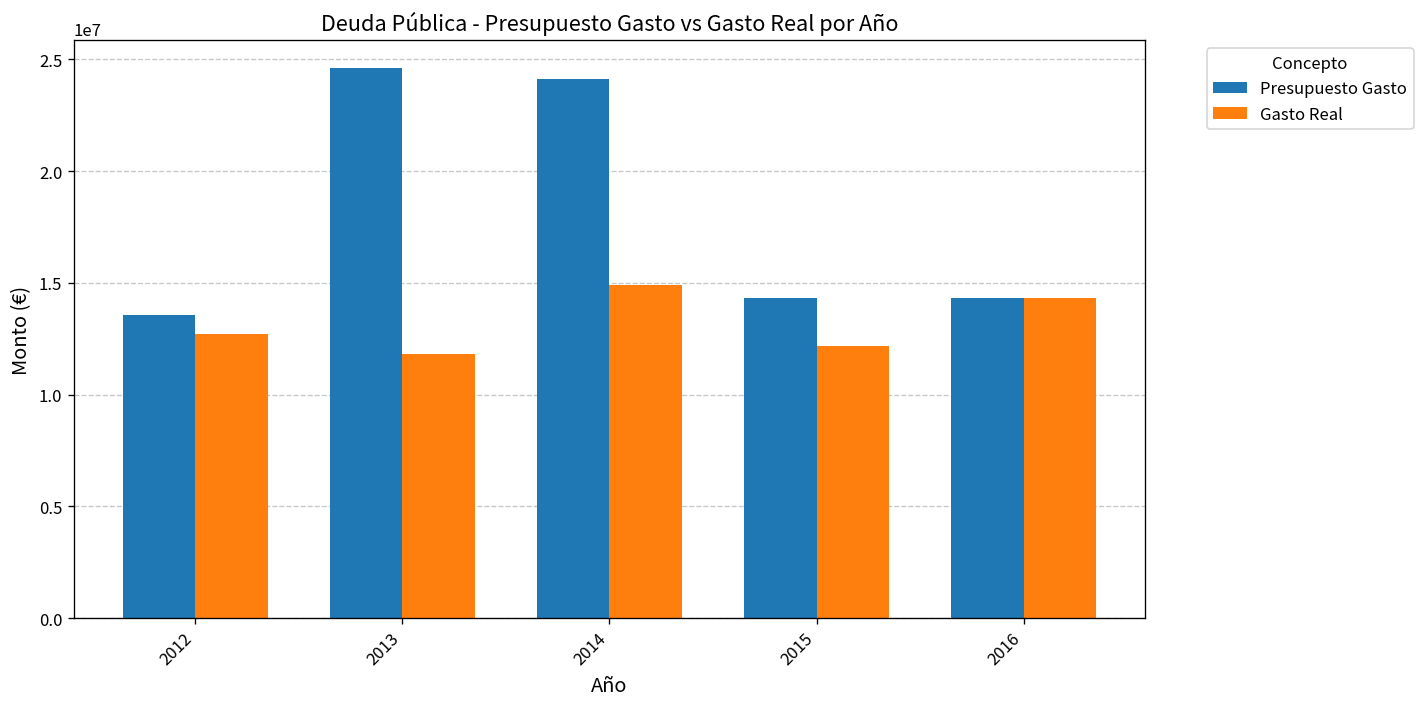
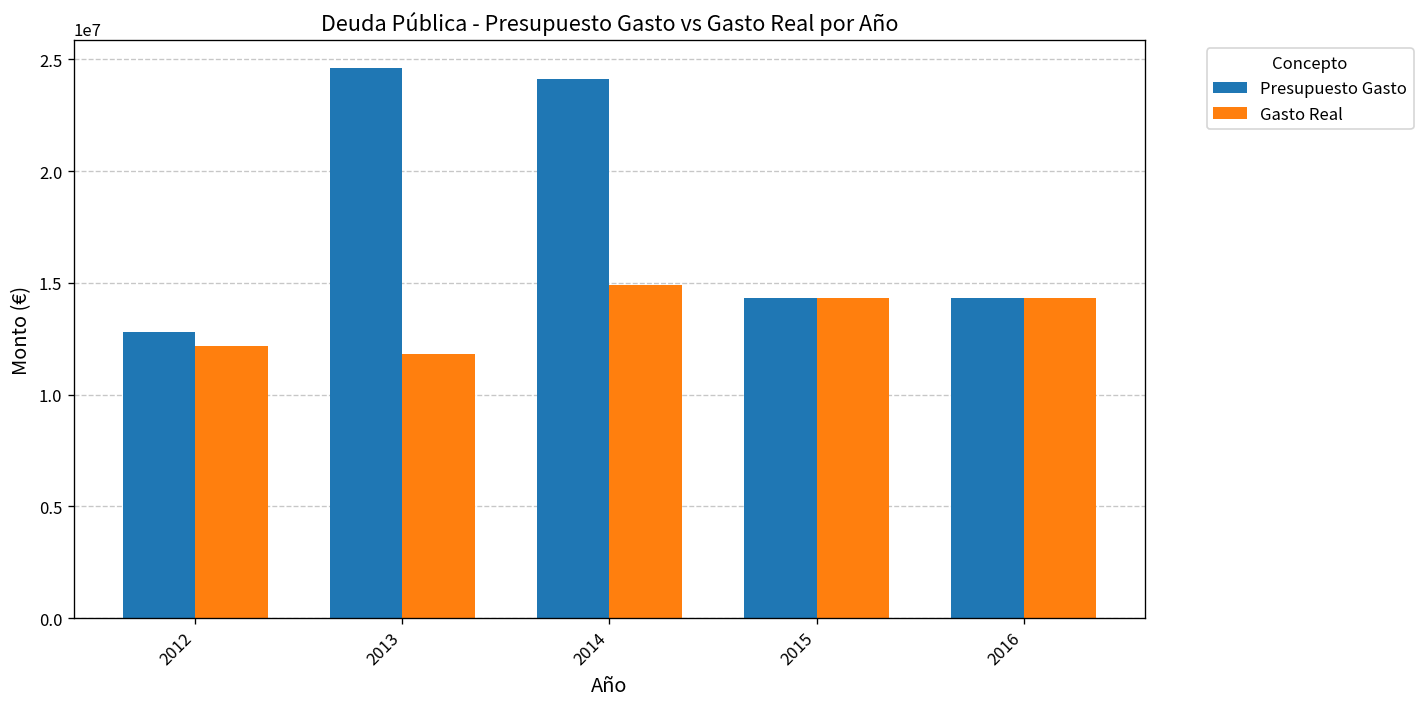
Presupuesto Gasto, 2012: 13600000 -> 12800000
Gasto Real, 2012: 12700000 -> 12200000
Gasto Real, 2015: 12200000 -> 14300000
